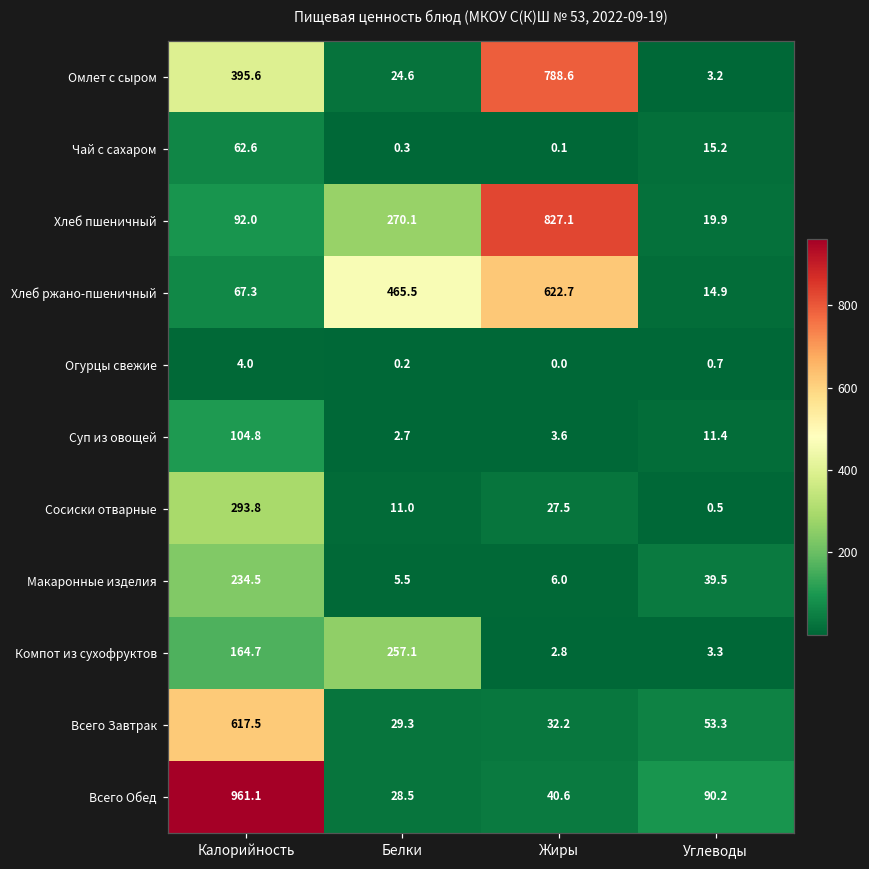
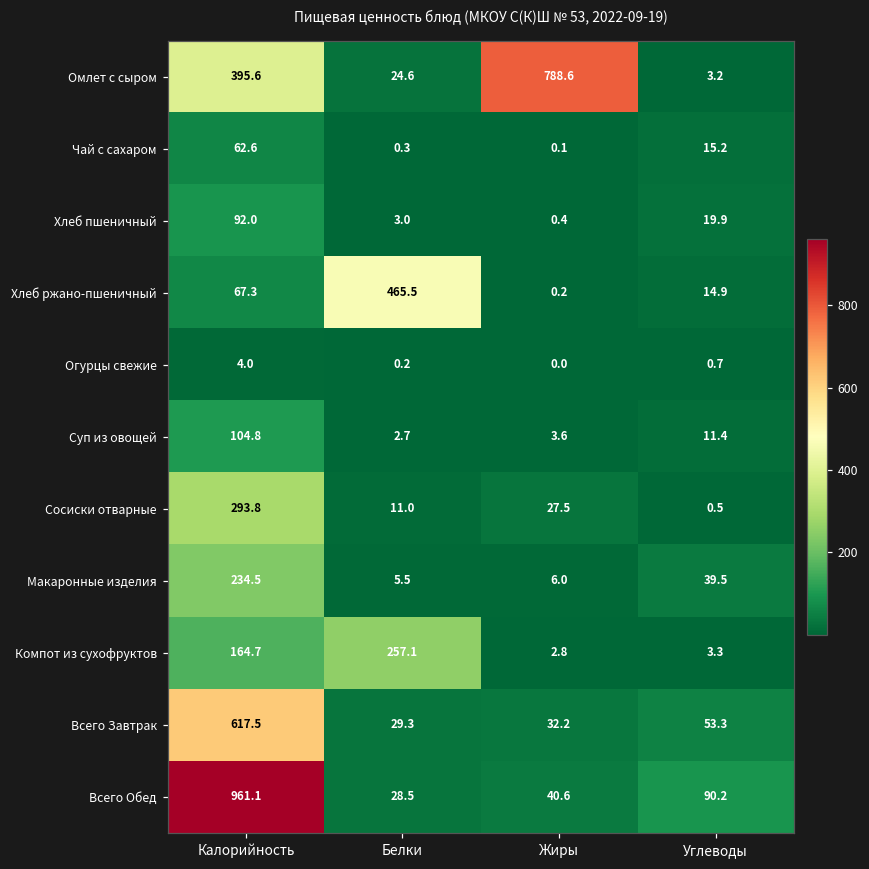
Хлеб пшеничный, Белки: 270.1 -> 3.0
Хлеб пшеничный, Жиры: 827.1 -> 0.4
Хлеб ржано-пшеничный, Жиры: 622.7 -> 0.2
